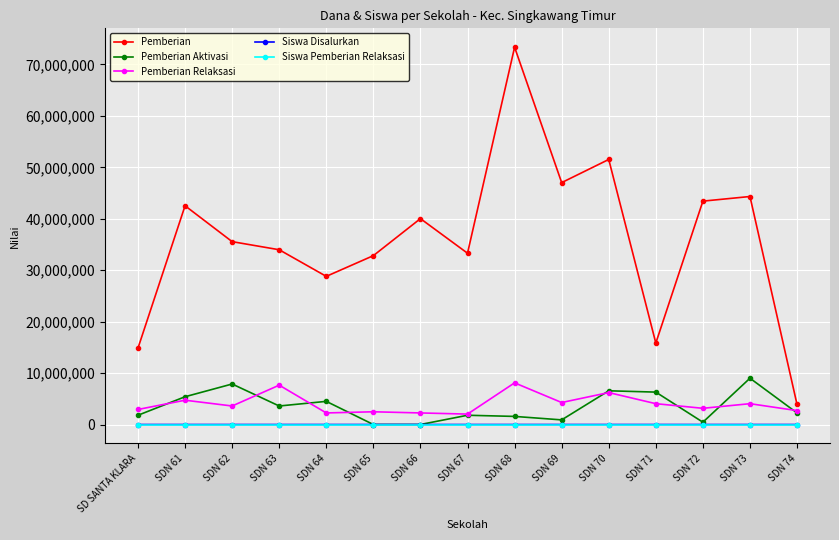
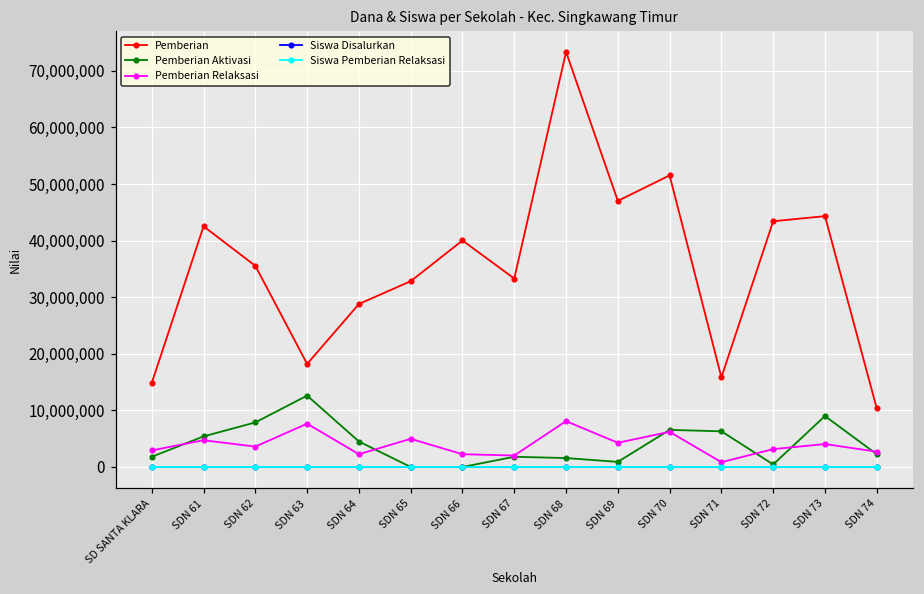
Pemberian, SDN 63: 34,000,000 -> 18,000,000
Pemberian Aktivasi, SDN 63: 4,000,000 -> 13,000,000
Pemberian Relaksasi, SDN 65: 2,000,000 -> 5,000,000
Pemberian Relaksasi, SDN 71: 4,000,000 -> 1,000,000
Pemberian, SDN 74: 4,000,000 -> 10,000,000
